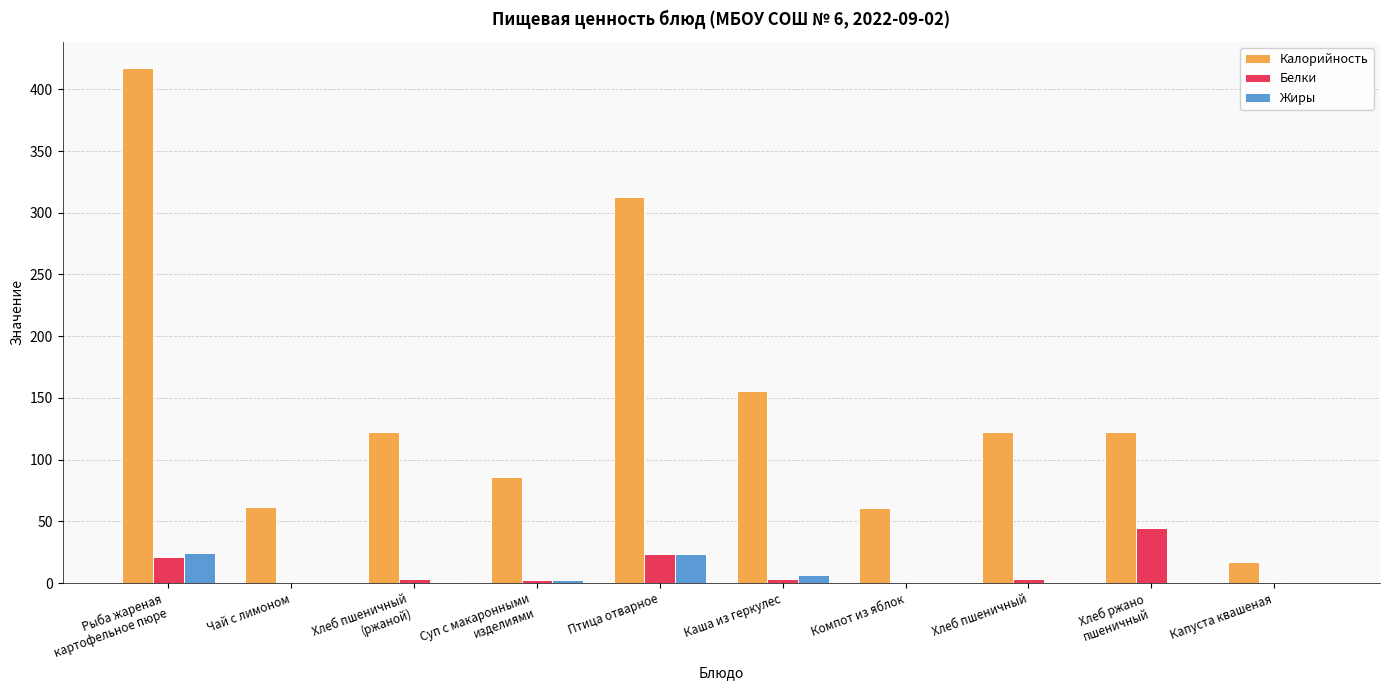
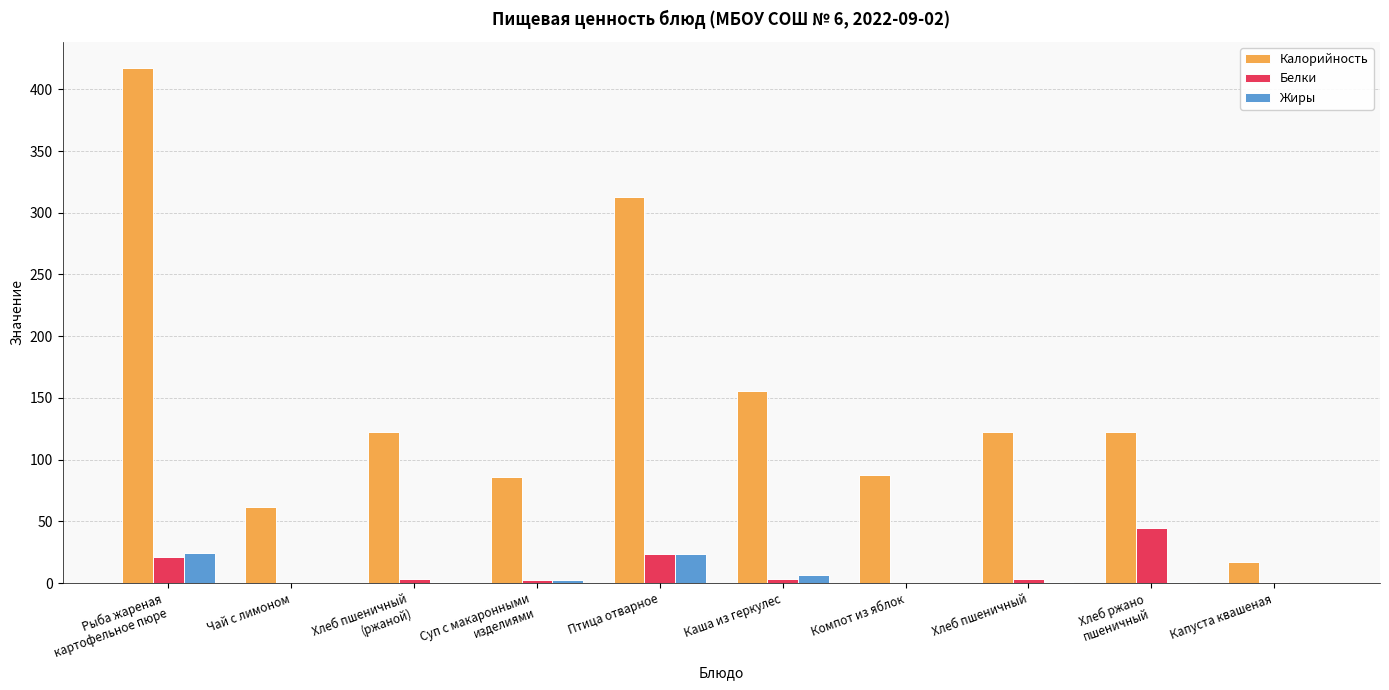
Калорийность, Компот из яблок: 61 -> 87
